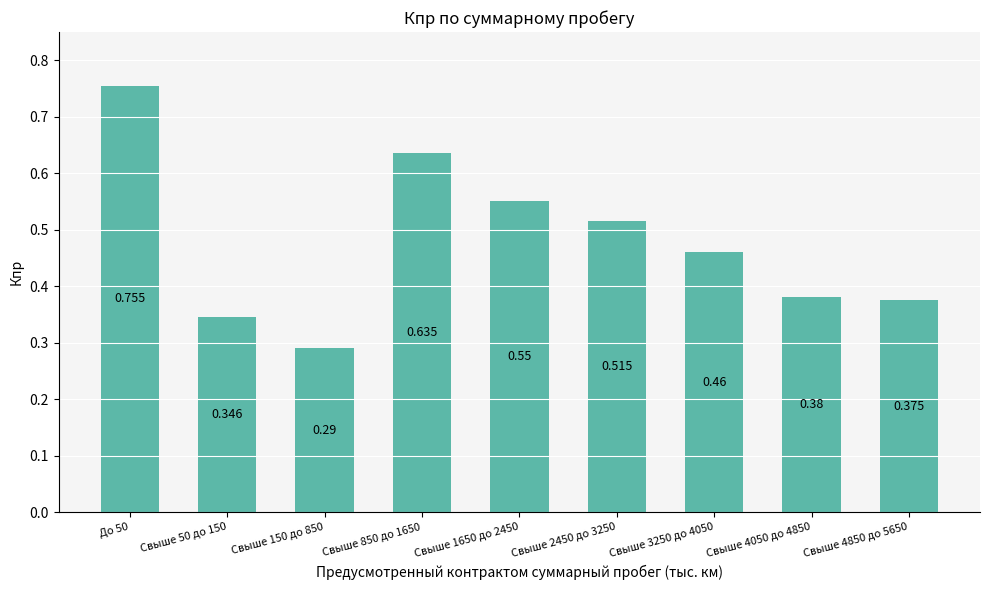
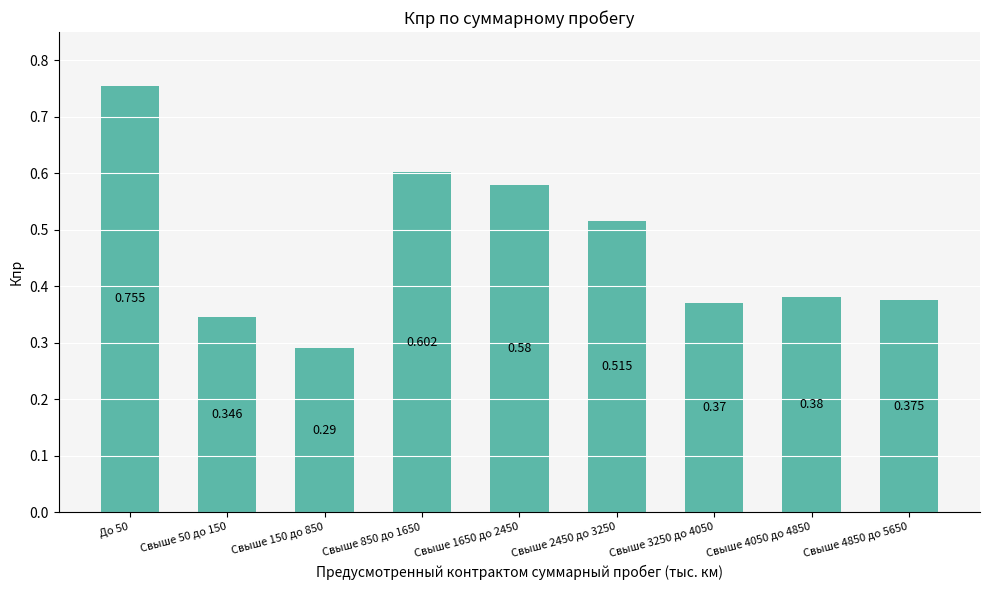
Свыше 850 до 1650: 0.635 -> 0.602
Свыше 1650 до 2450: 0.55 -> 0.58
Свыше 3250 до 4050: 0.46 -> 0.37
